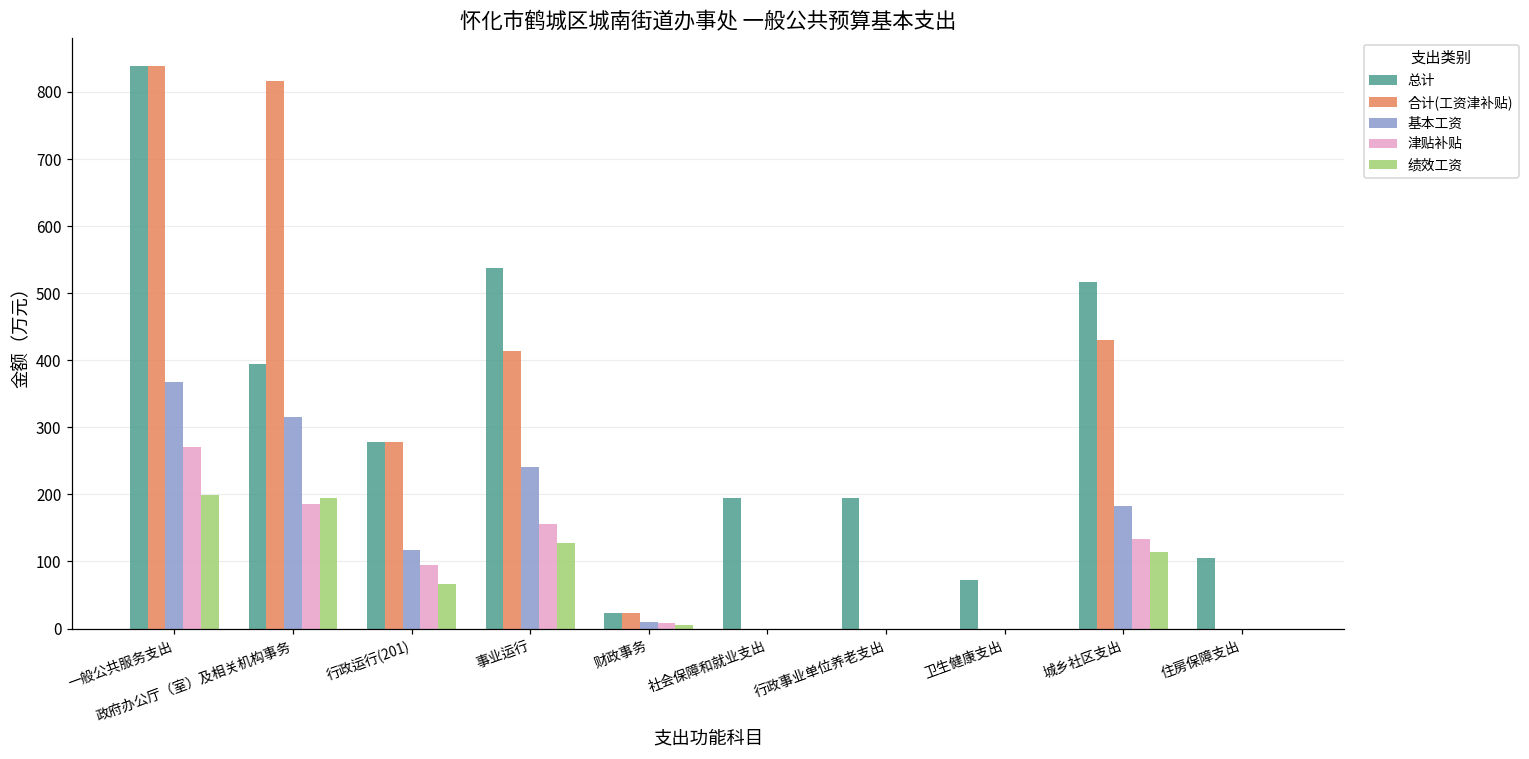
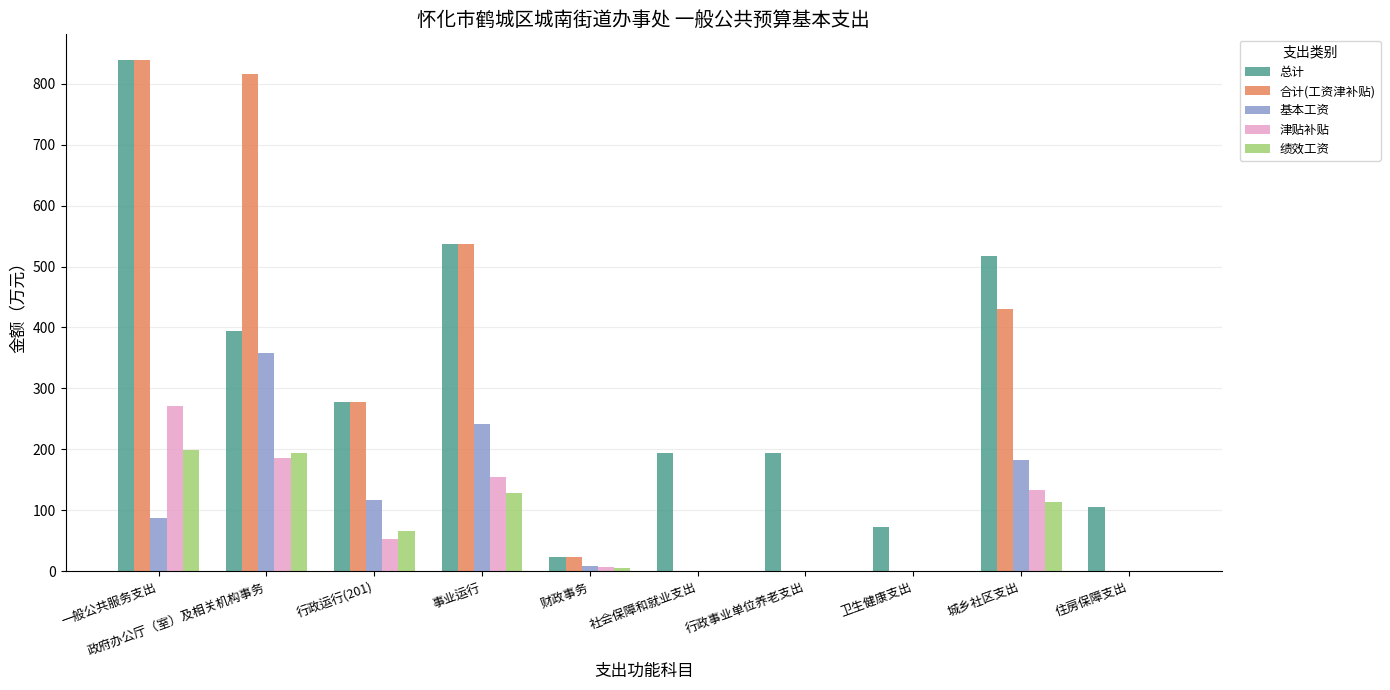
基本工资, 一般公共服务支出: 370 -> 90
基本工资, 政府办公厅（室）及相关机构事务: 320 -> 360
津贴补贴, 行政运行(201): 90 -> 50
合计(工资津补贴), 事业运行: 410 -> 540
